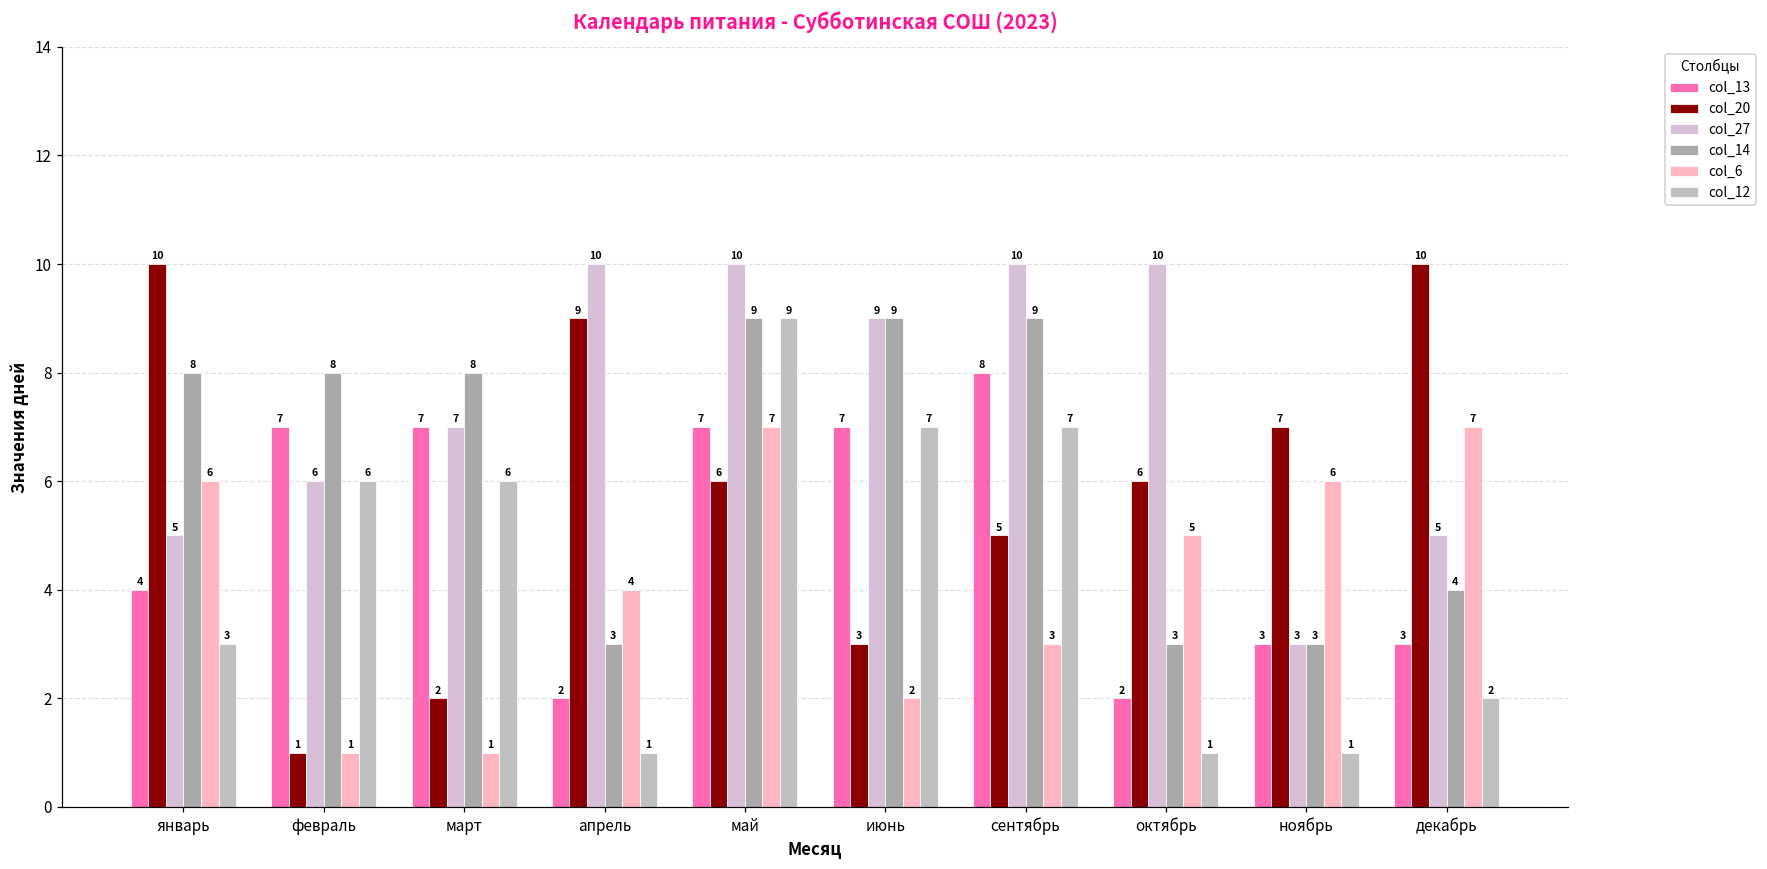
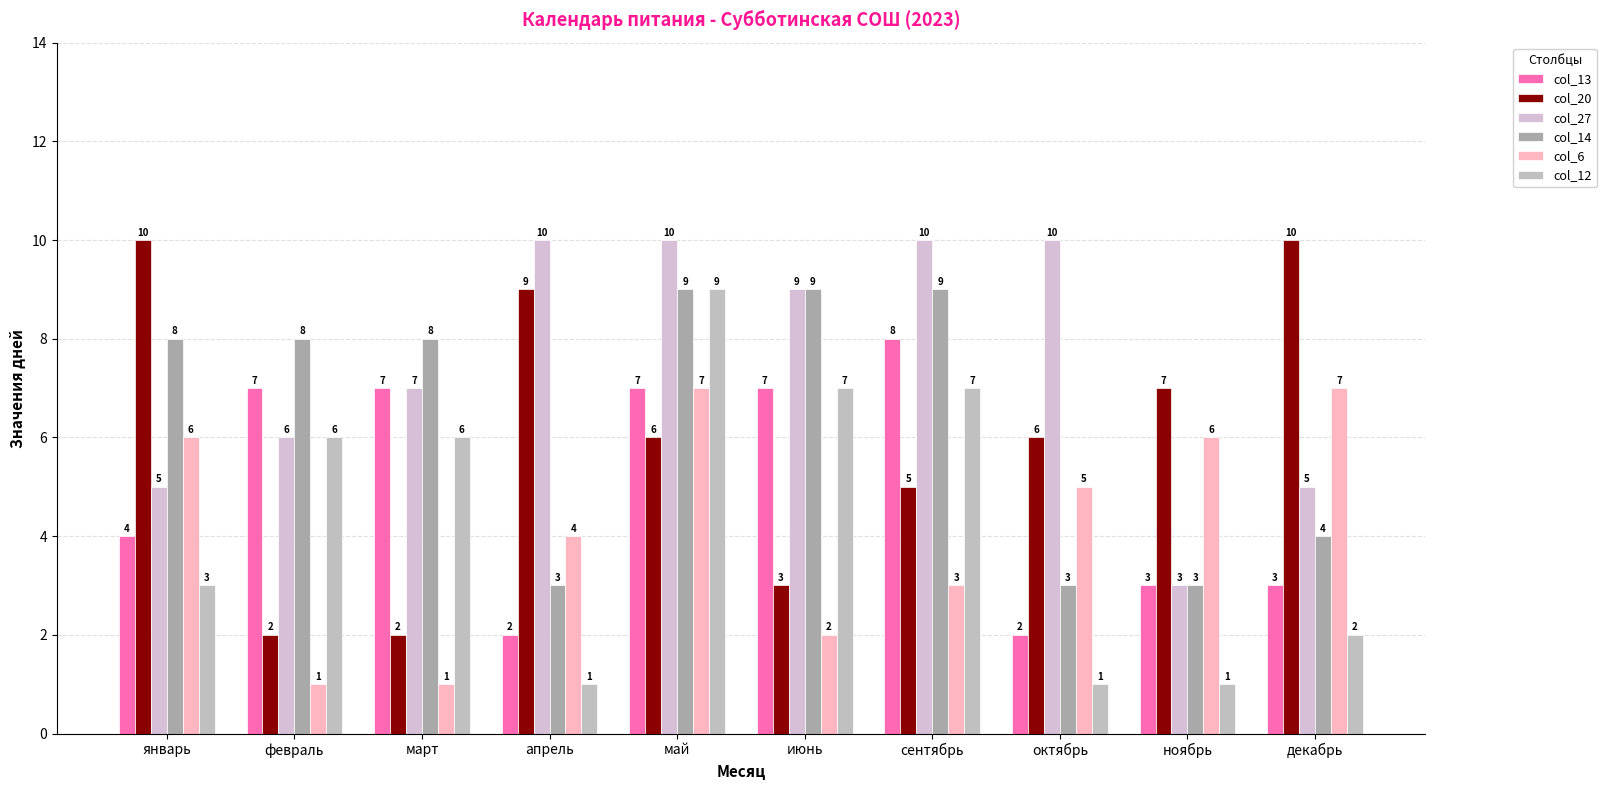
col_20, февраль: 1 -> 2
